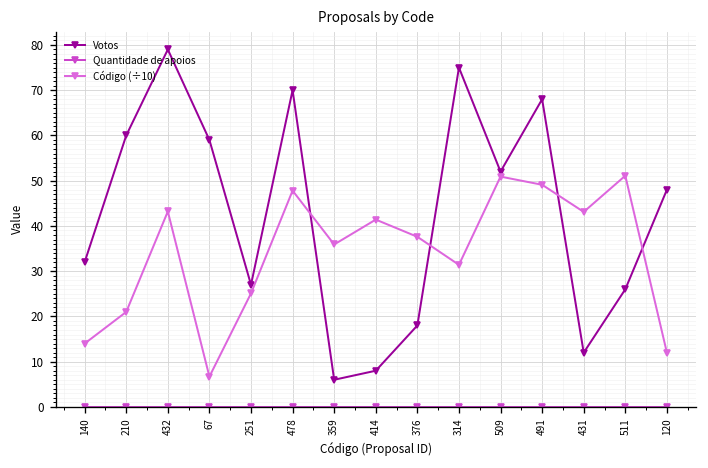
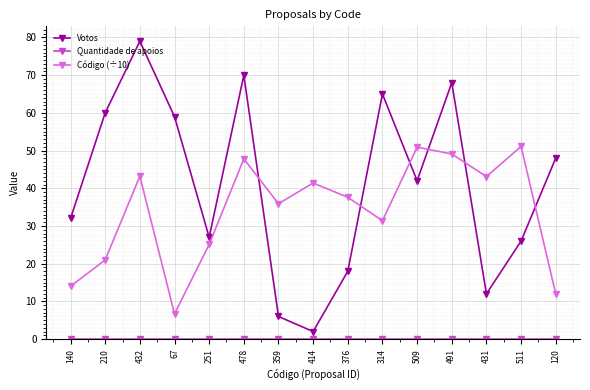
Votos, 414: 8 -> 2
Votos, 314: 75 -> 65
Votos, 509: 52 -> 42
